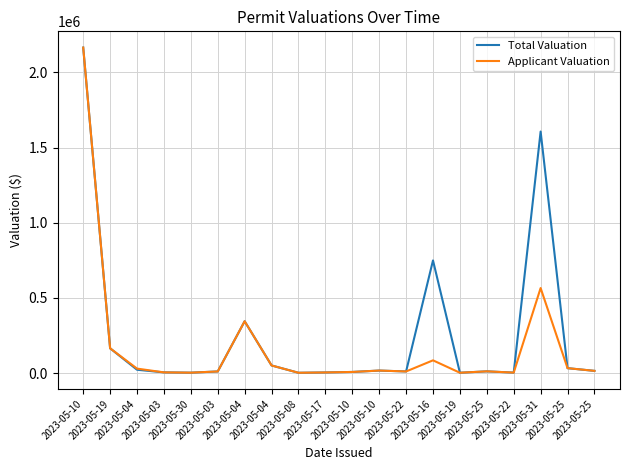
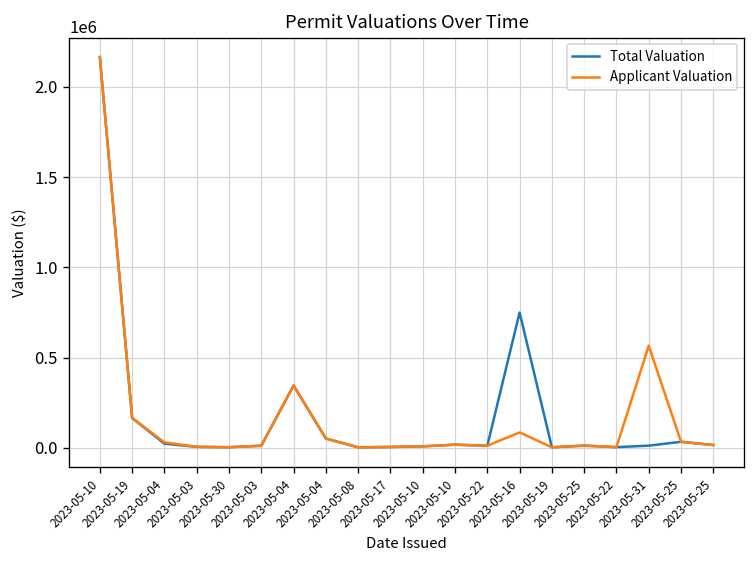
Total Valuation, 2023-05-31: 1610000 -> 10000
